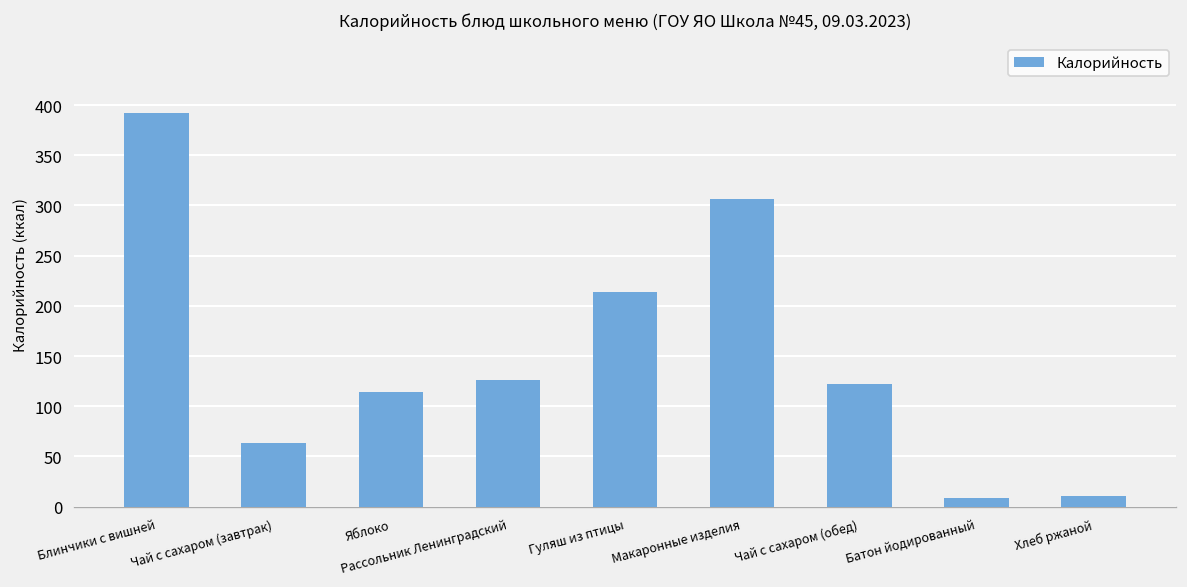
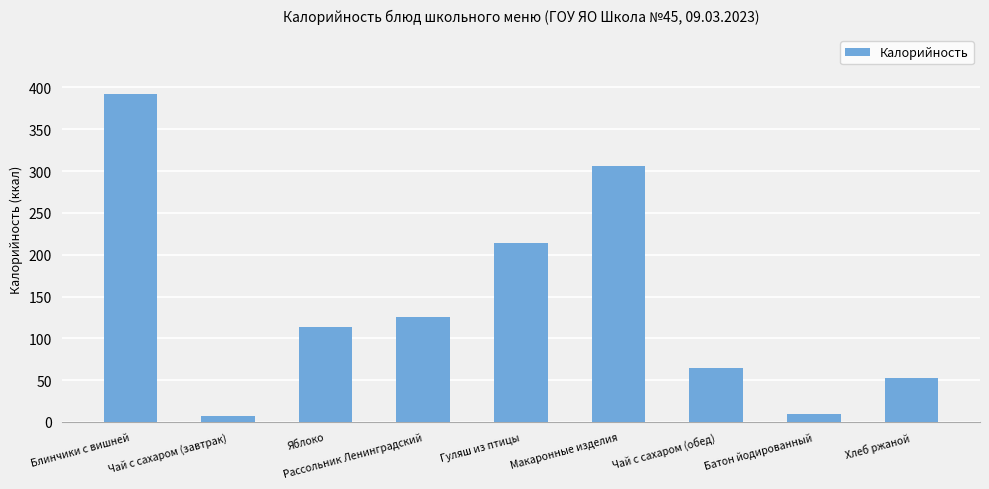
Чай с сахаром (завтрак): 60 -> 10
Чай с сахаром (обед): 120 -> 60
Хлеб ржаной: 10 -> 50
